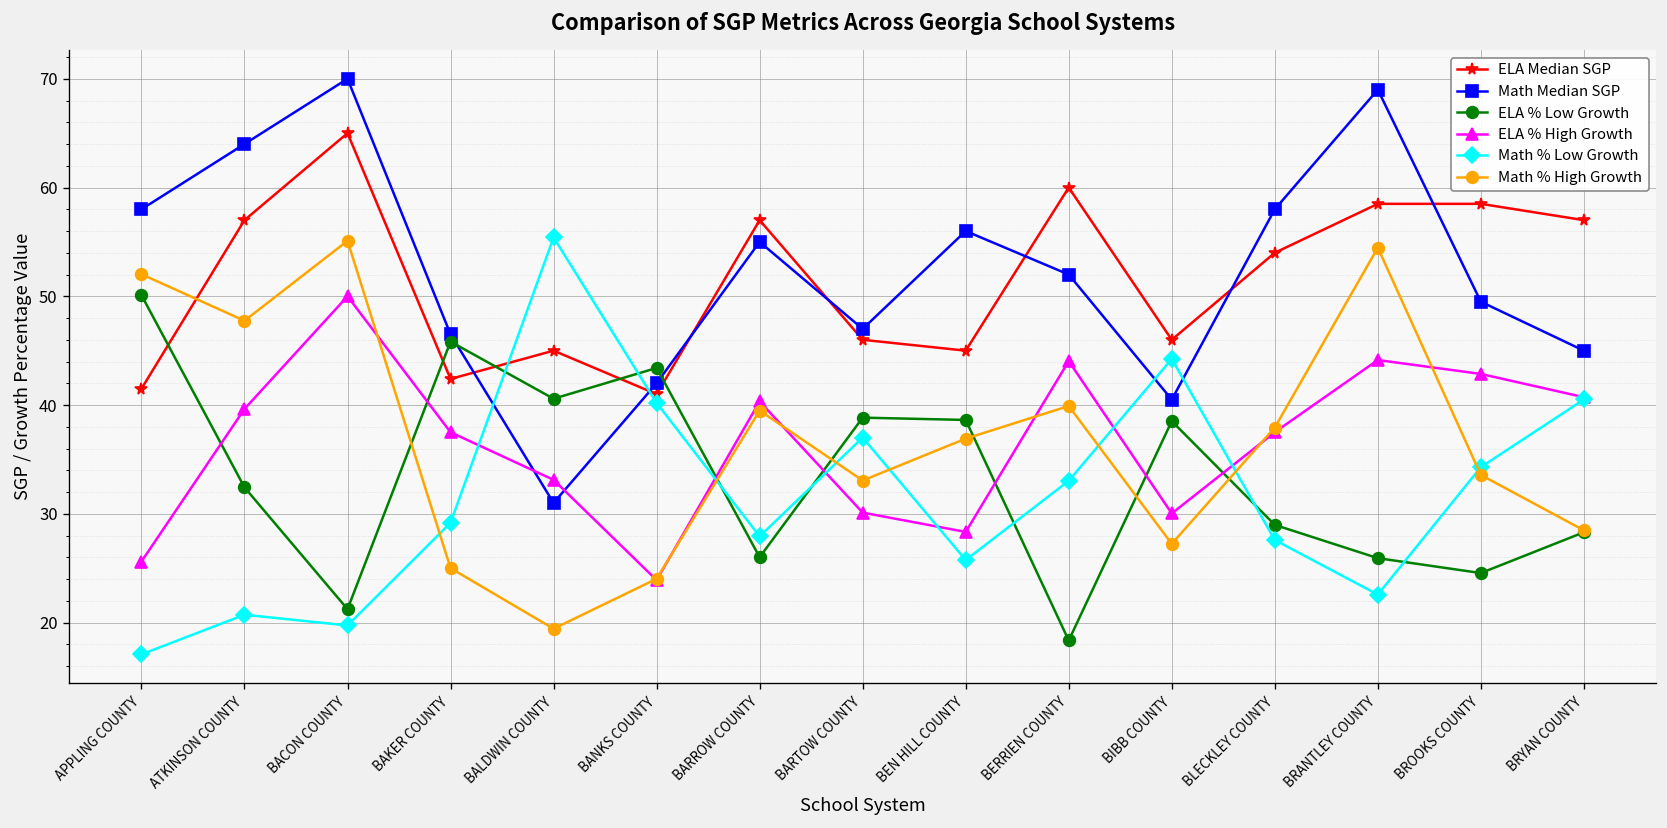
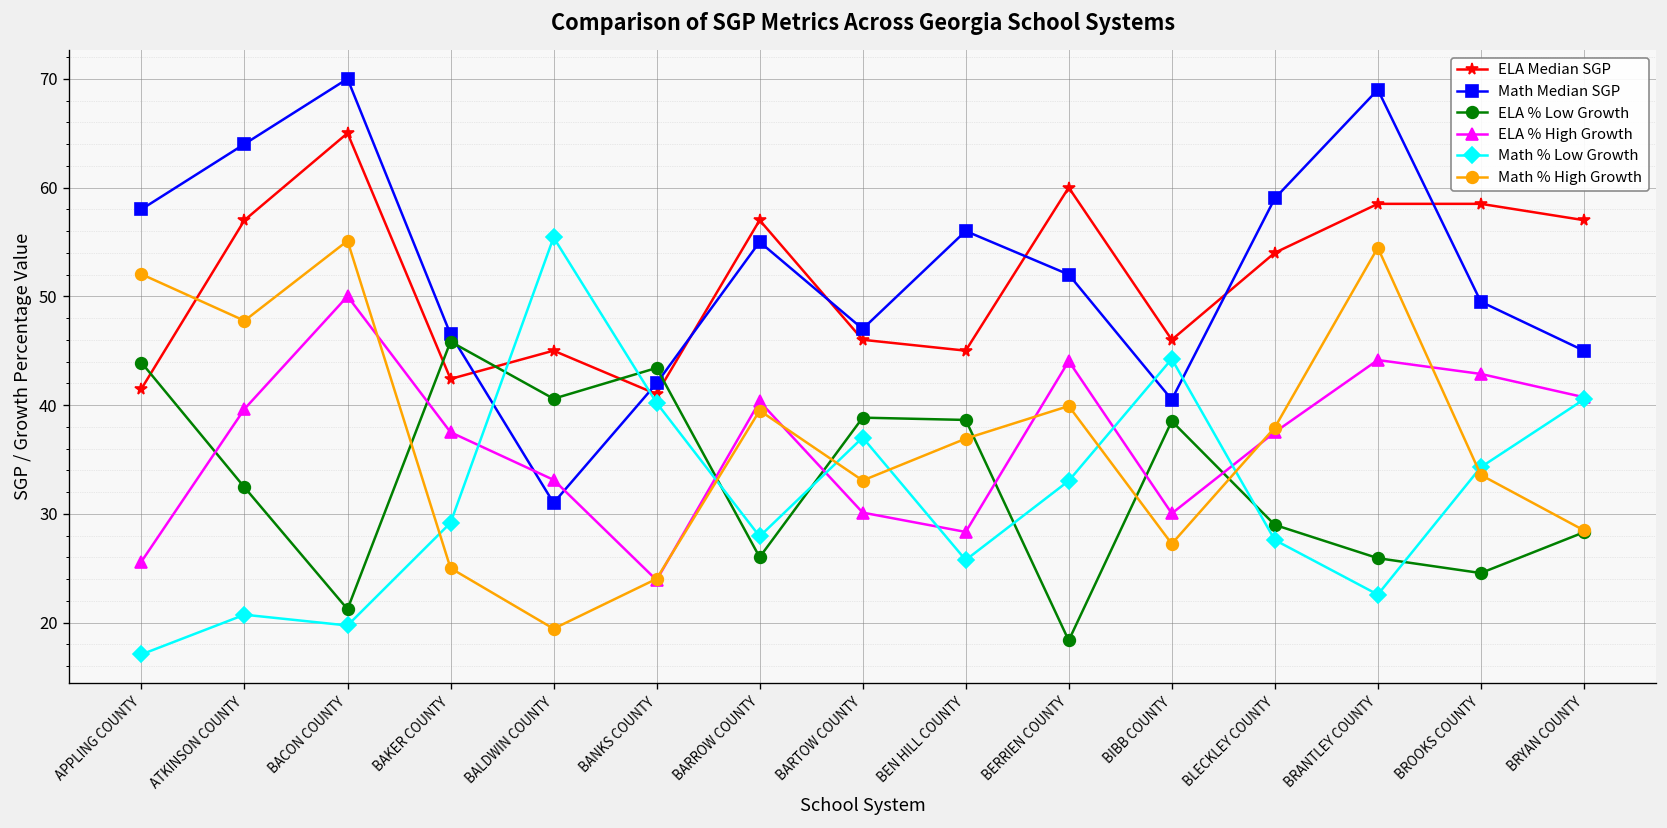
ELA % Low Growth, APPLING COUNTY: 50 -> 44
Math Median SGP, BLECKLEY COUNTY: 58 -> 59
